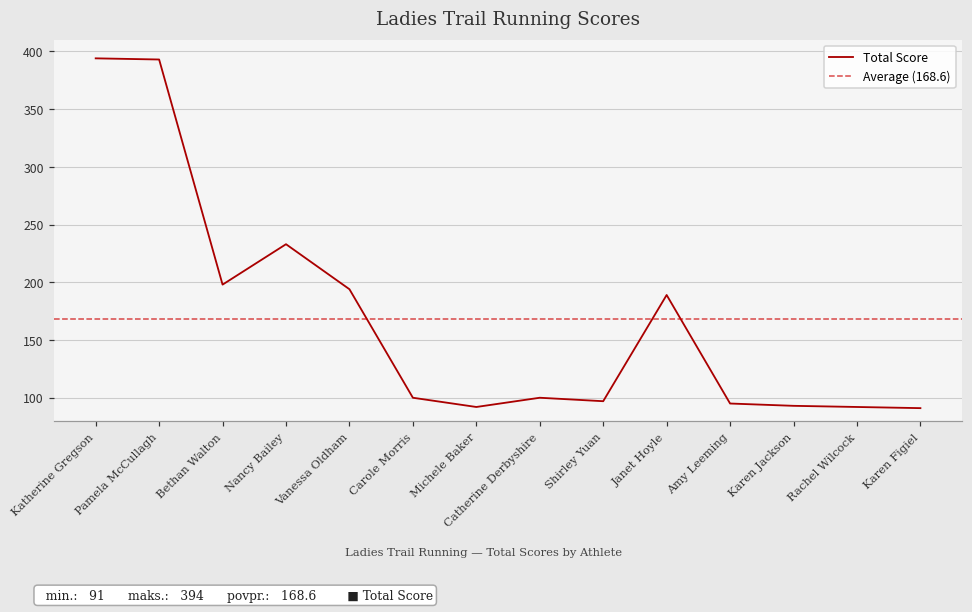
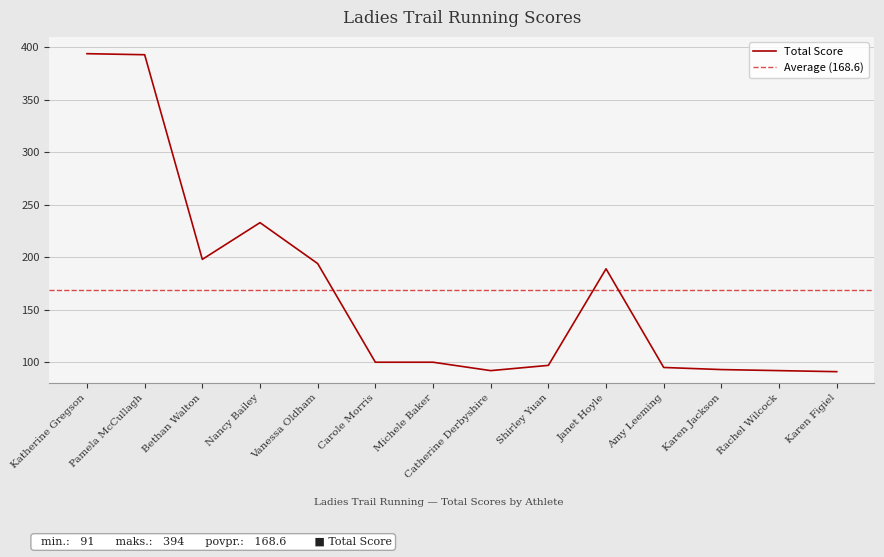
Michele Baker: 92 -> 100
Catherine Derbyshire: 100 -> 92
